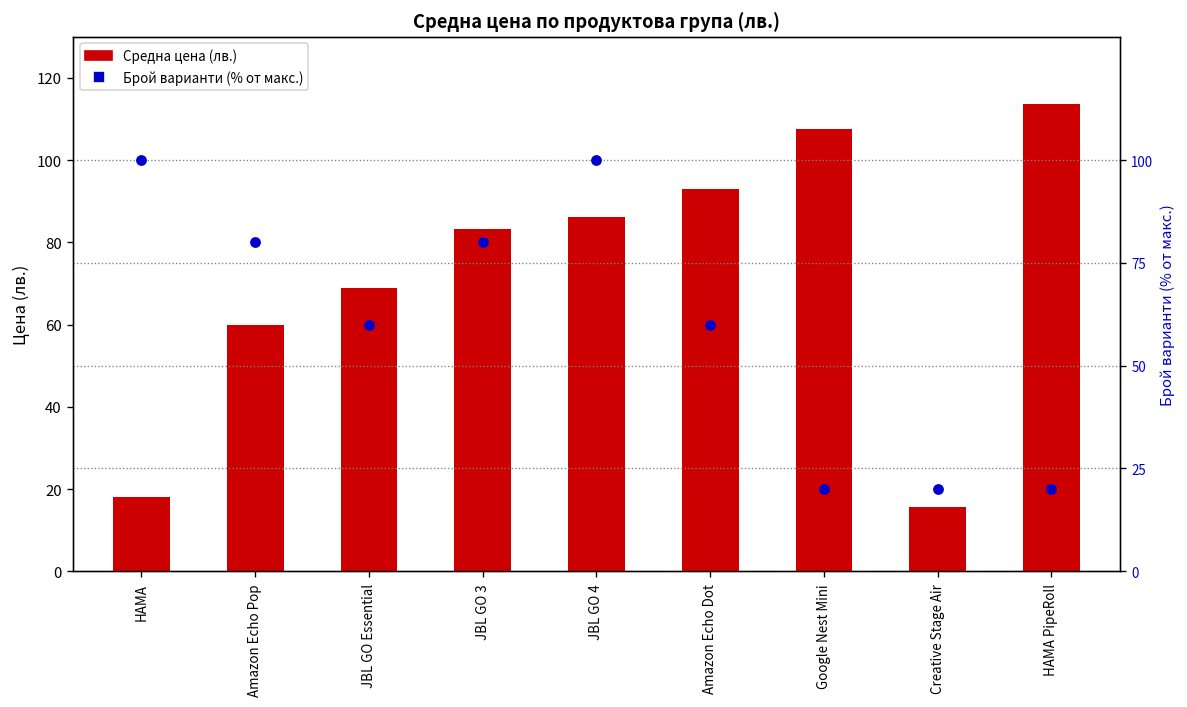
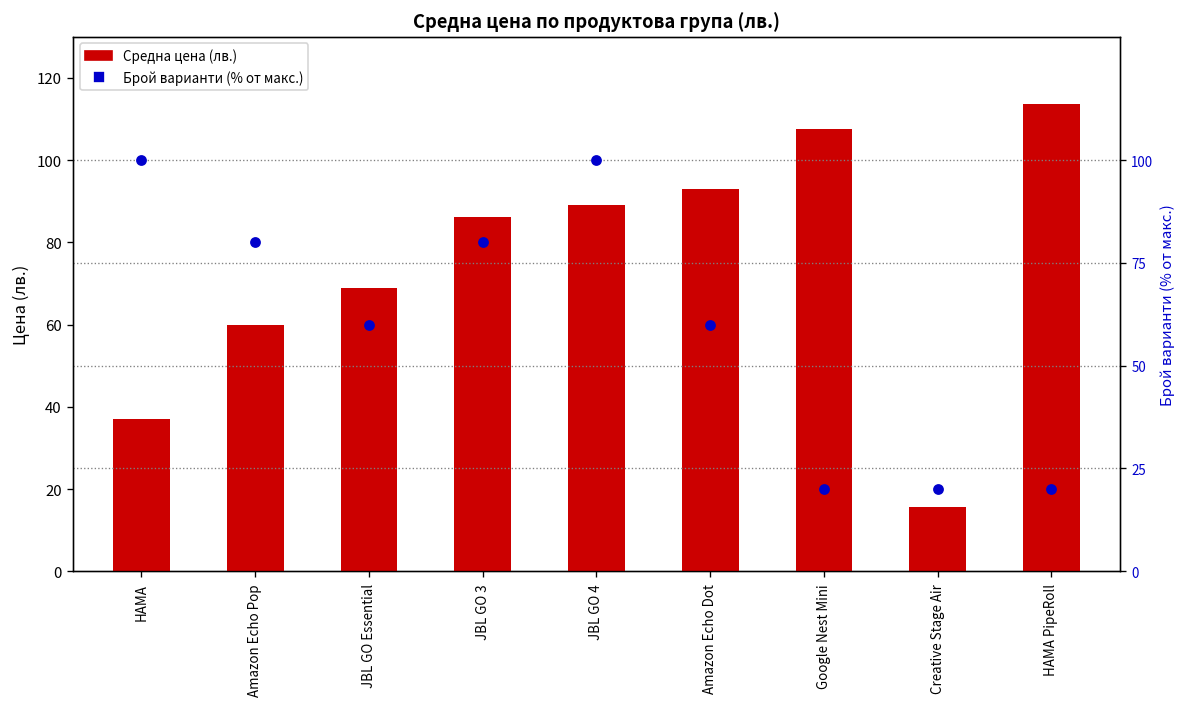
Средна цена (лв.), HAMA: 18 -> 37
Средна цена (лв.), JBL GO 3: 83 -> 86
Средна цена (лв.), JBL GO 4: 86 -> 89
